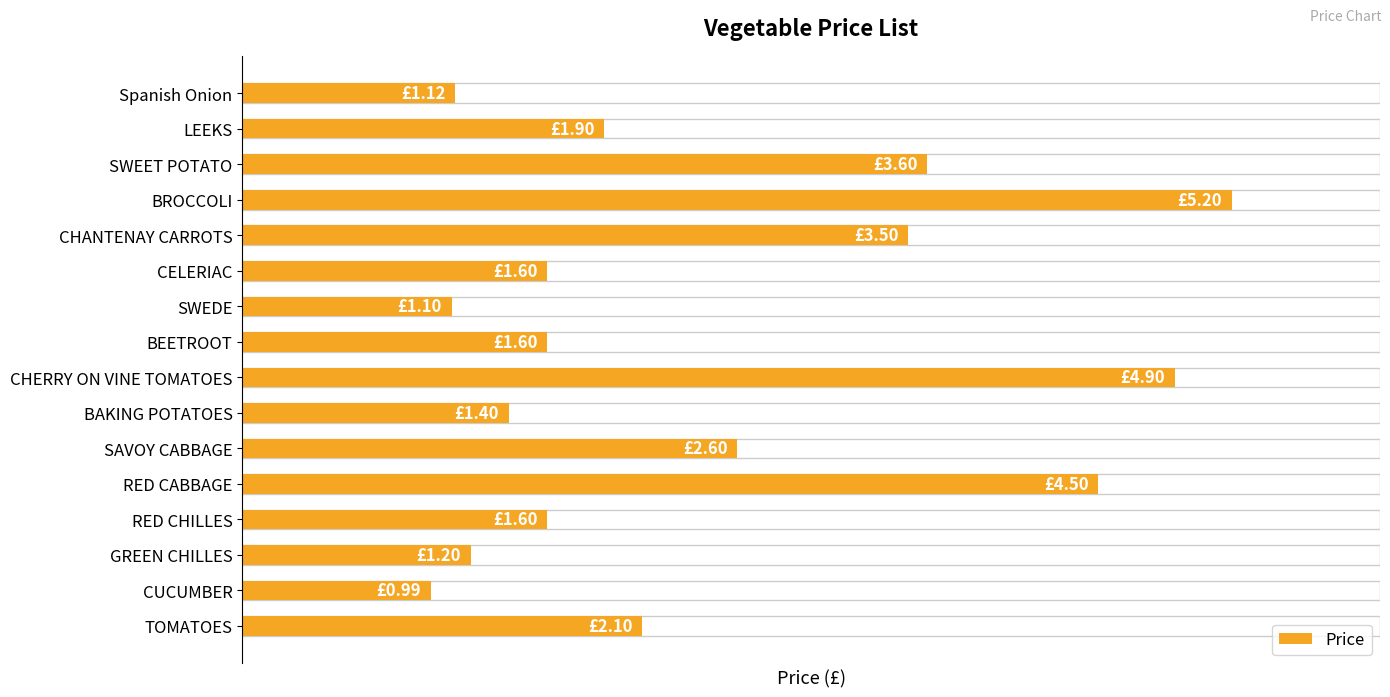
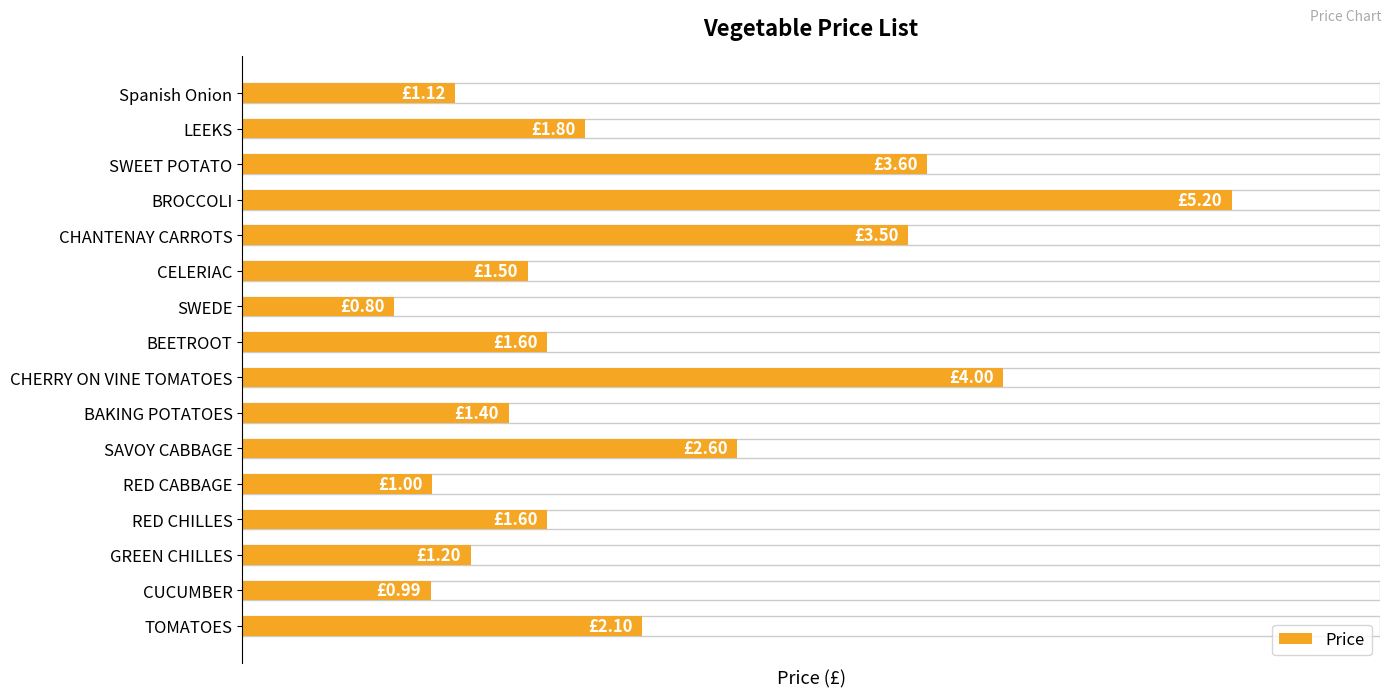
Price, LEEKS: £1.90 -> £1.80
Price, CELERIAC: £1.60 -> £1.50
Price, SWEDE: £1.10 -> £0.80
Price, CHERRY ON VINE TOMATOES: £4.90 -> £4.00
Price, RED CABBAGE: £4.50 -> £1.00
